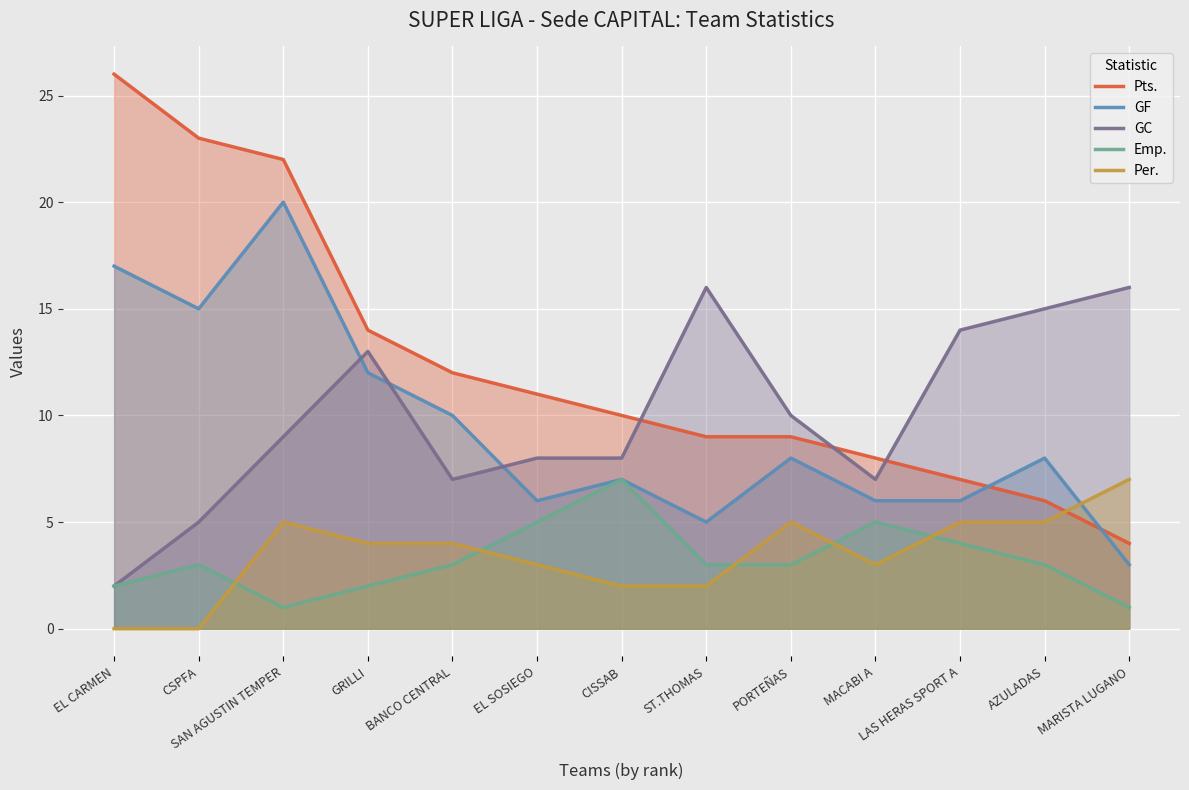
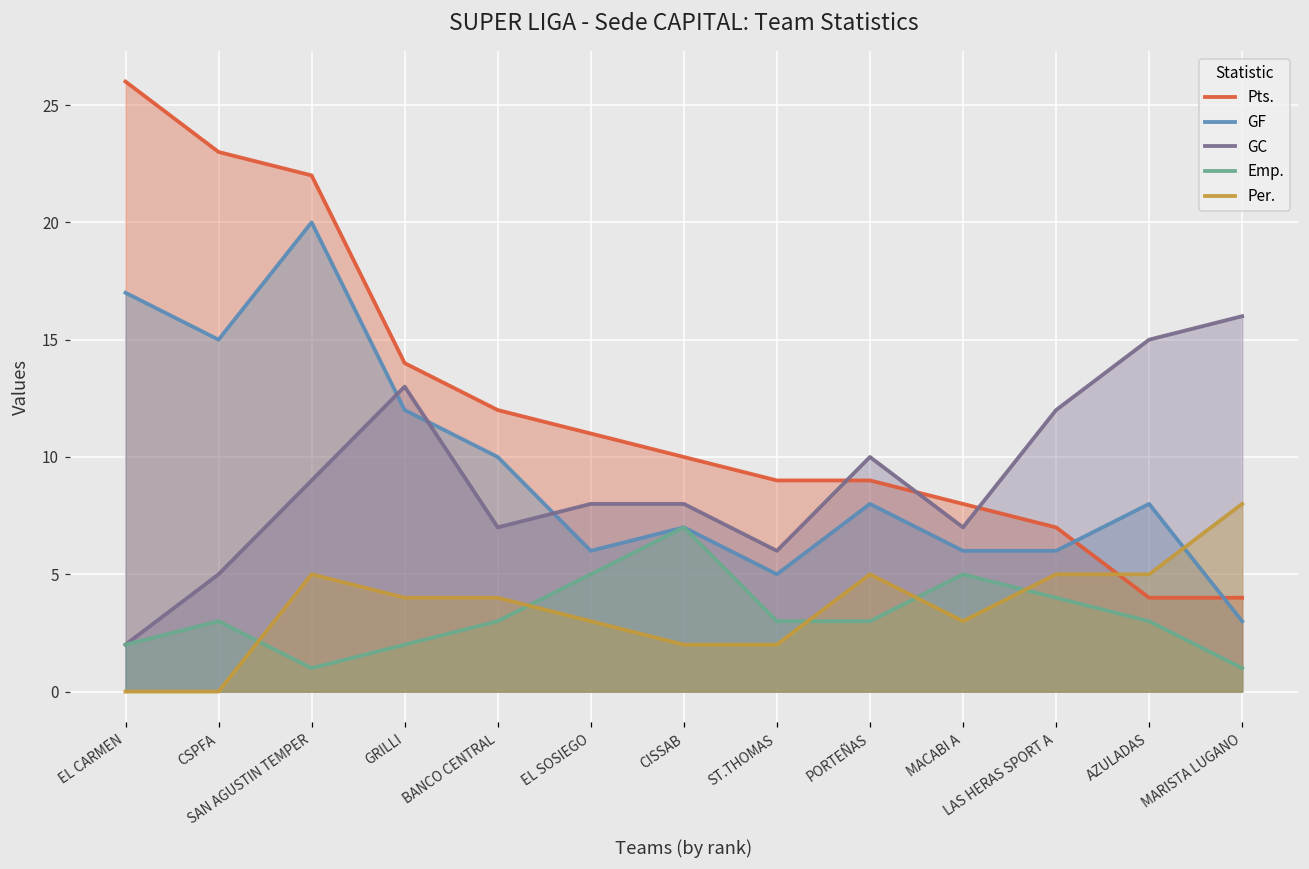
GC, ST.THOMAS: 16 -> 6
GC, LAS HERAS SPORT A: 14 -> 12
Pts., AZULADAS: 6 -> 4
Per., MARISTA LUGANO: 7 -> 8
